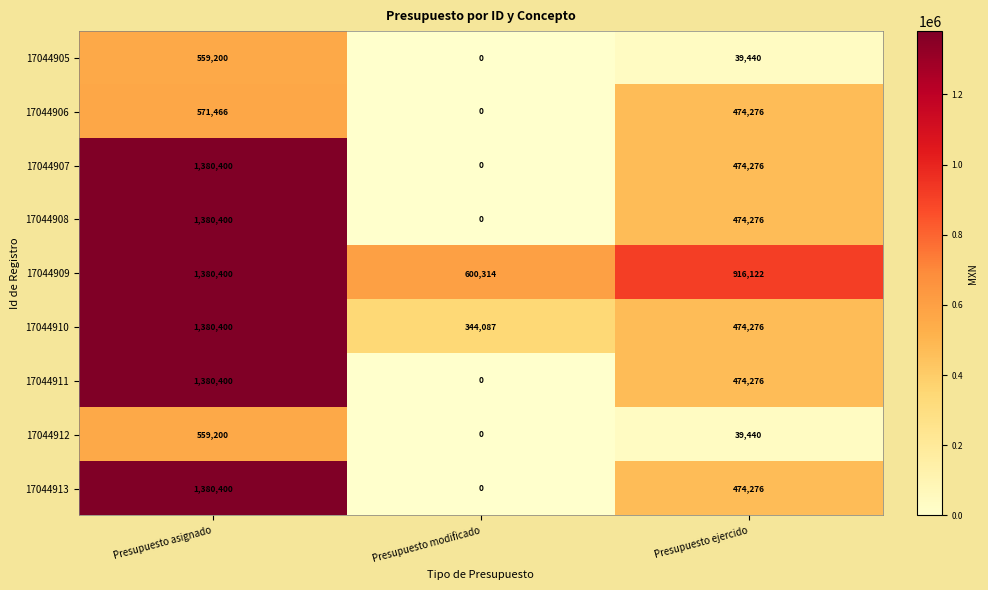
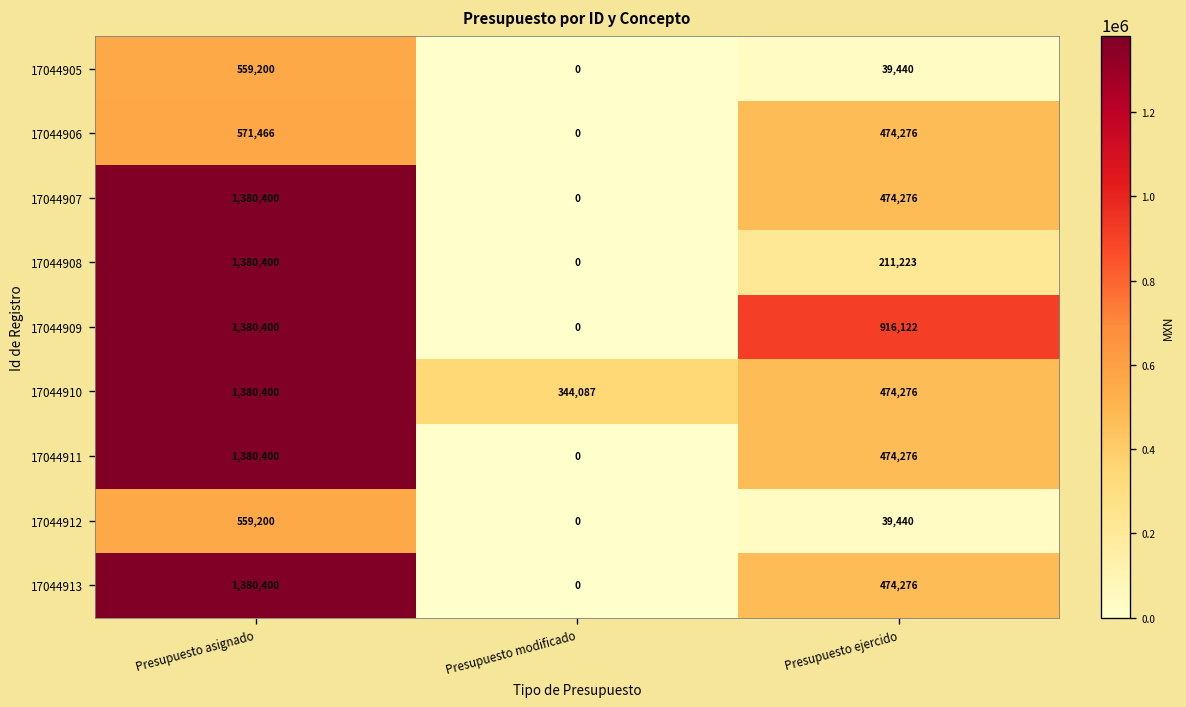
17044908, Presupuesto ejercido: 474,276 -> 211,223
17044909, Presupuesto modificado: 600,314 -> 0
